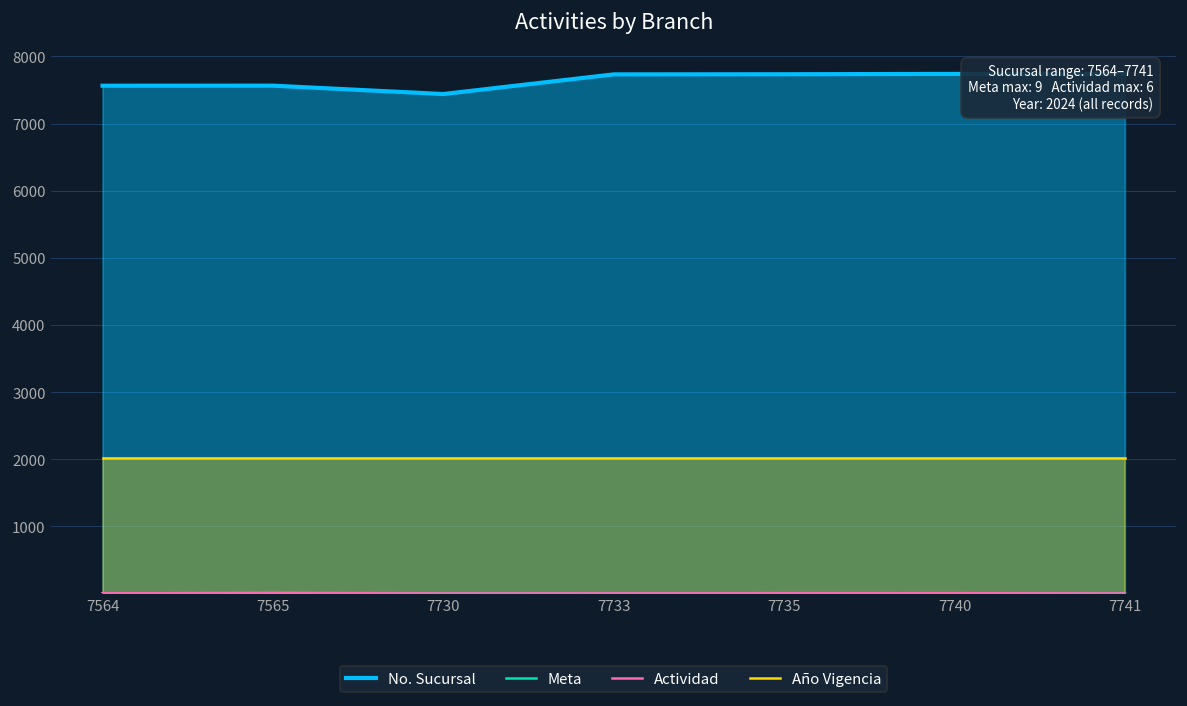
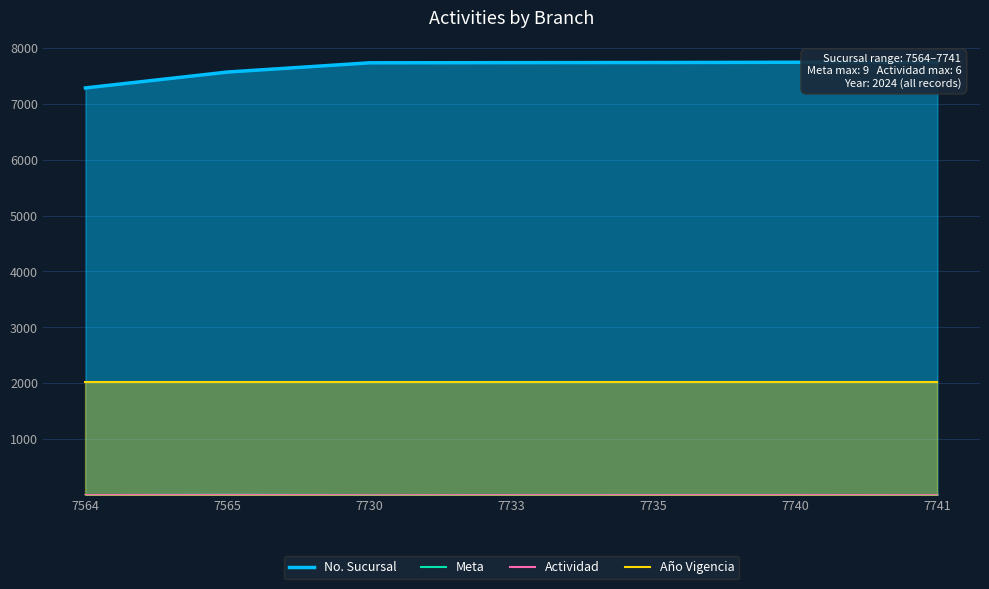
No. Sucursal, 7564: 7600 -> 7300
No. Sucursal, 7730: 7400 -> 7700
